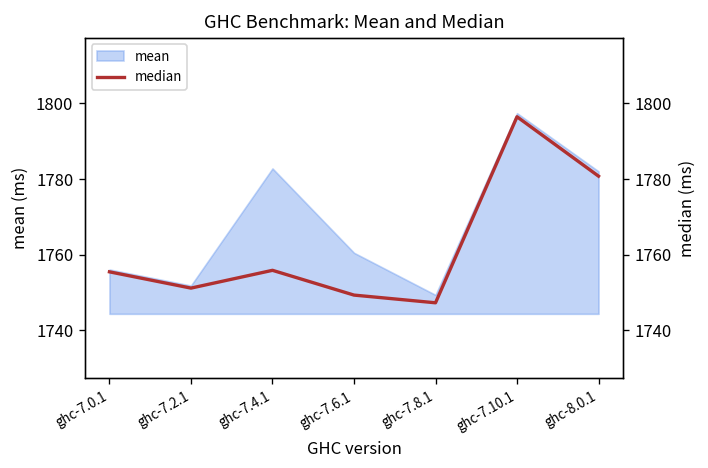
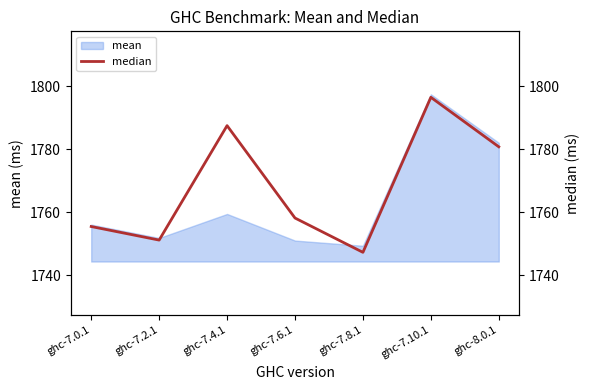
mean, ghc-7.4.1: 1783 -> 1759
mean, ghc-7.6.1: 1760 -> 1751
median, ghc-7.4.1: 1756 -> 1787
median, ghc-7.6.1: 1749 -> 1758
